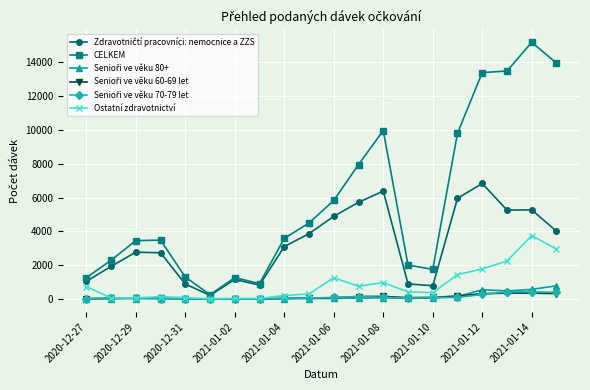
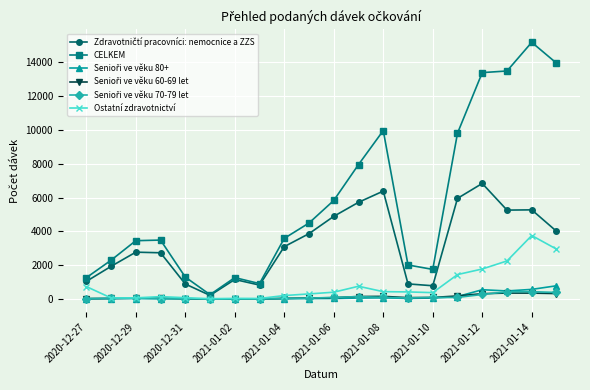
Ostatní zdravotnictví, 2021-01-06: 1300 -> 400
Ostatní zdravotnictví, 2021-01-08: 1000 -> 400
